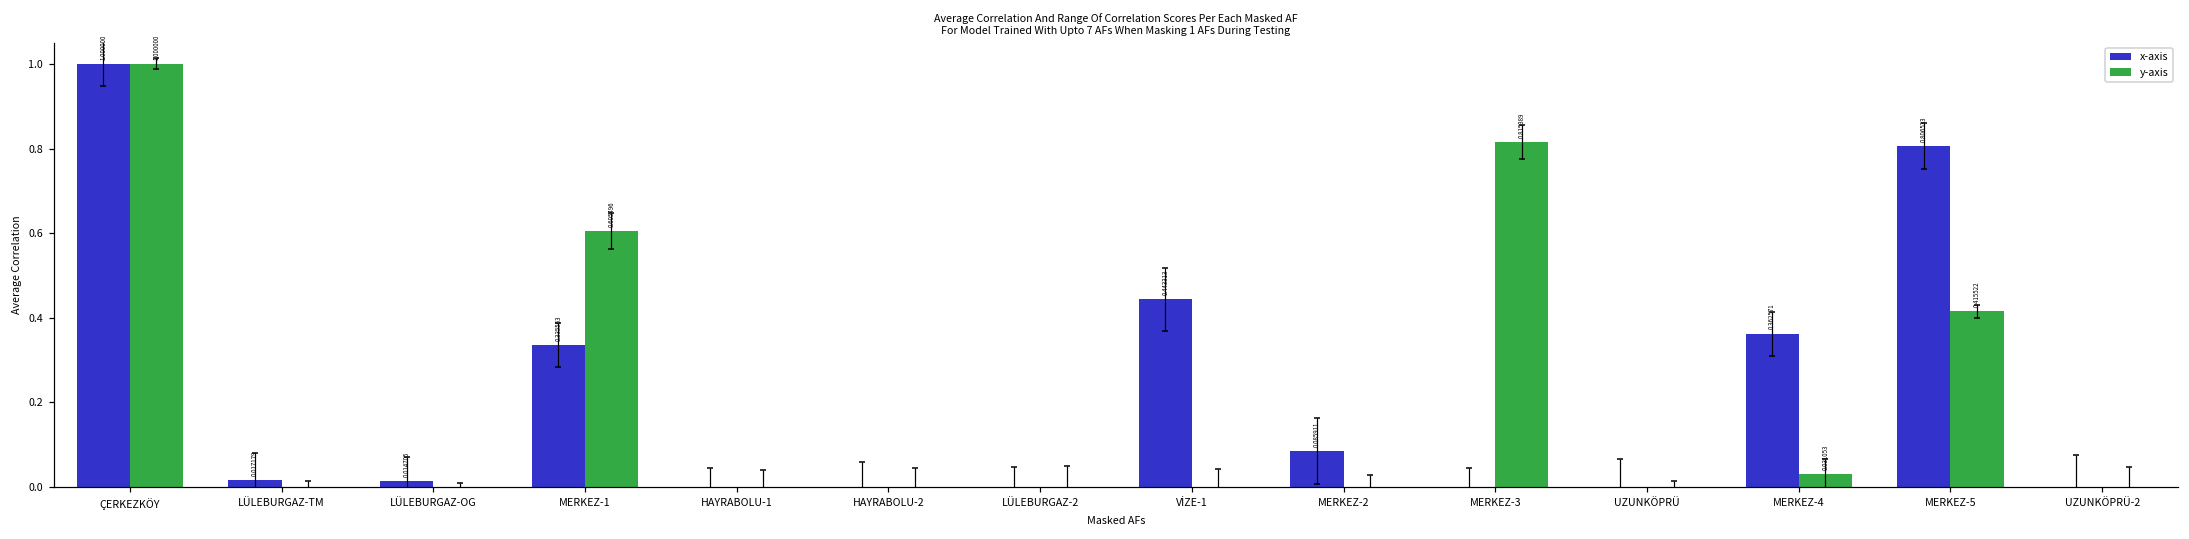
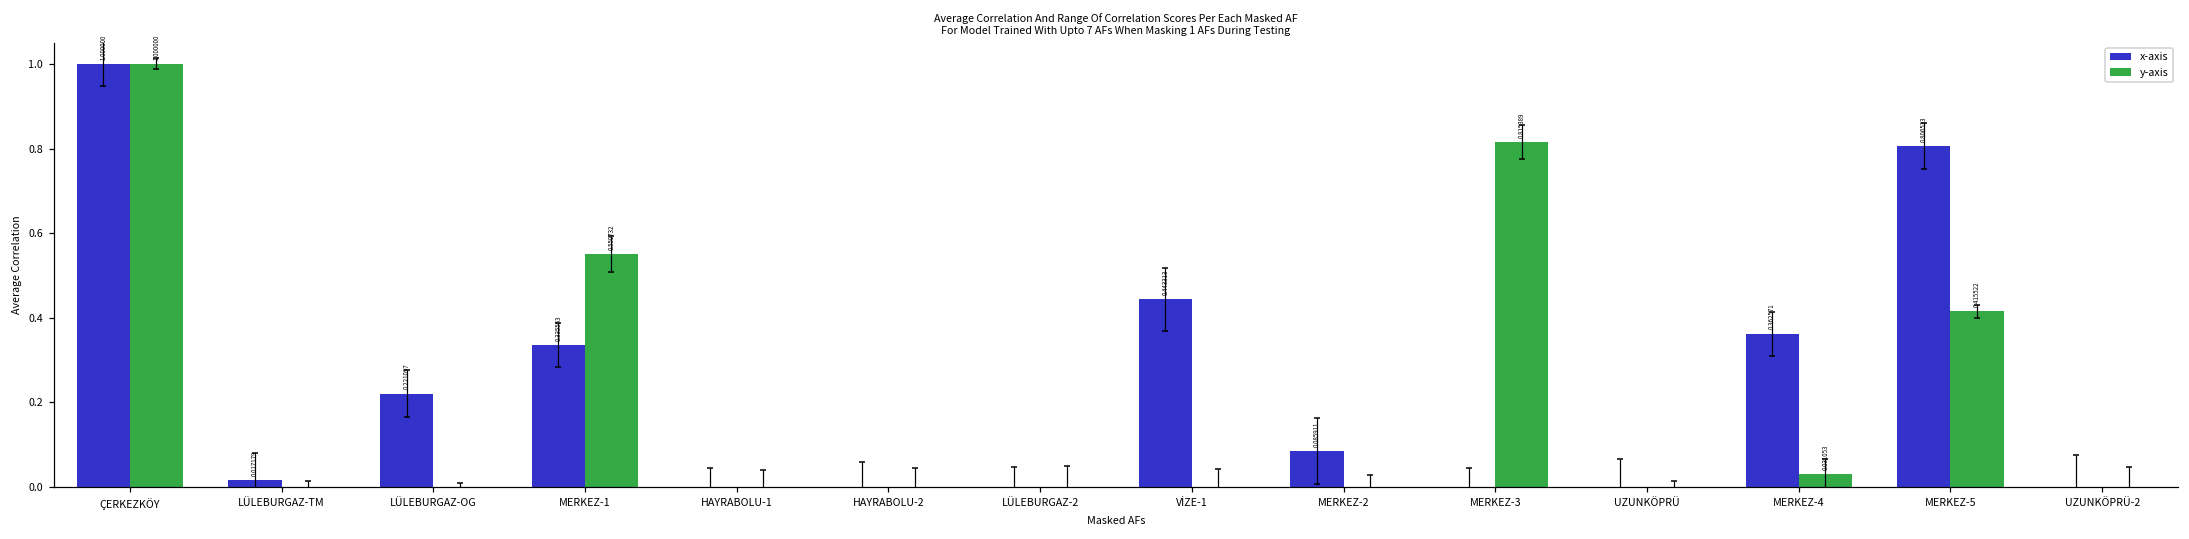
x-axis, LÜLEBURGAZ-OG: 0.014705 -> 0.221097
y-axis, MERKEZ-1: 0.605496 -> 0.550732
